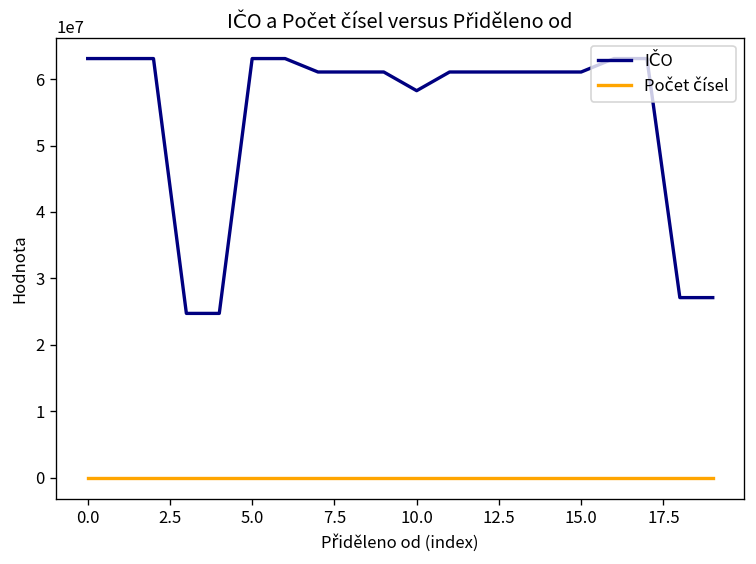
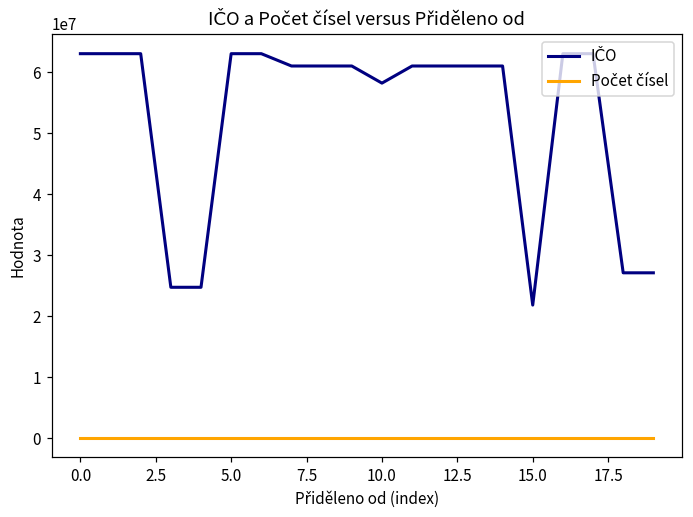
IČO, 15.0: 61000000 -> 22000000
